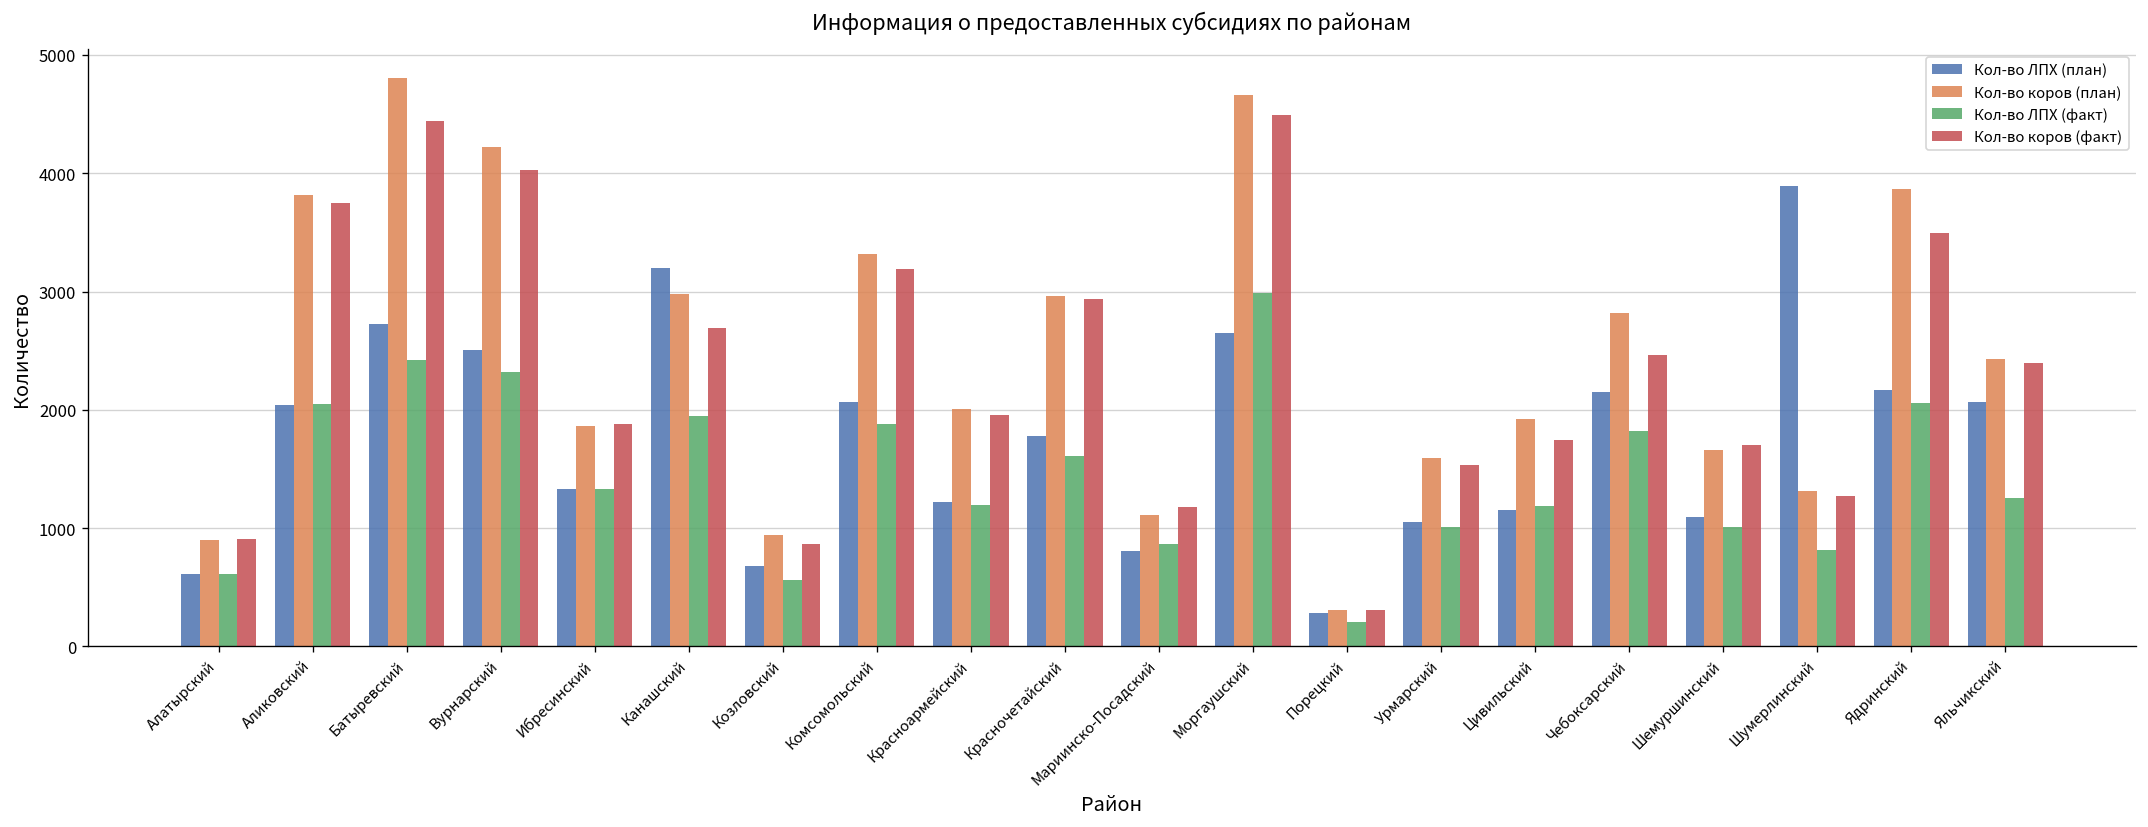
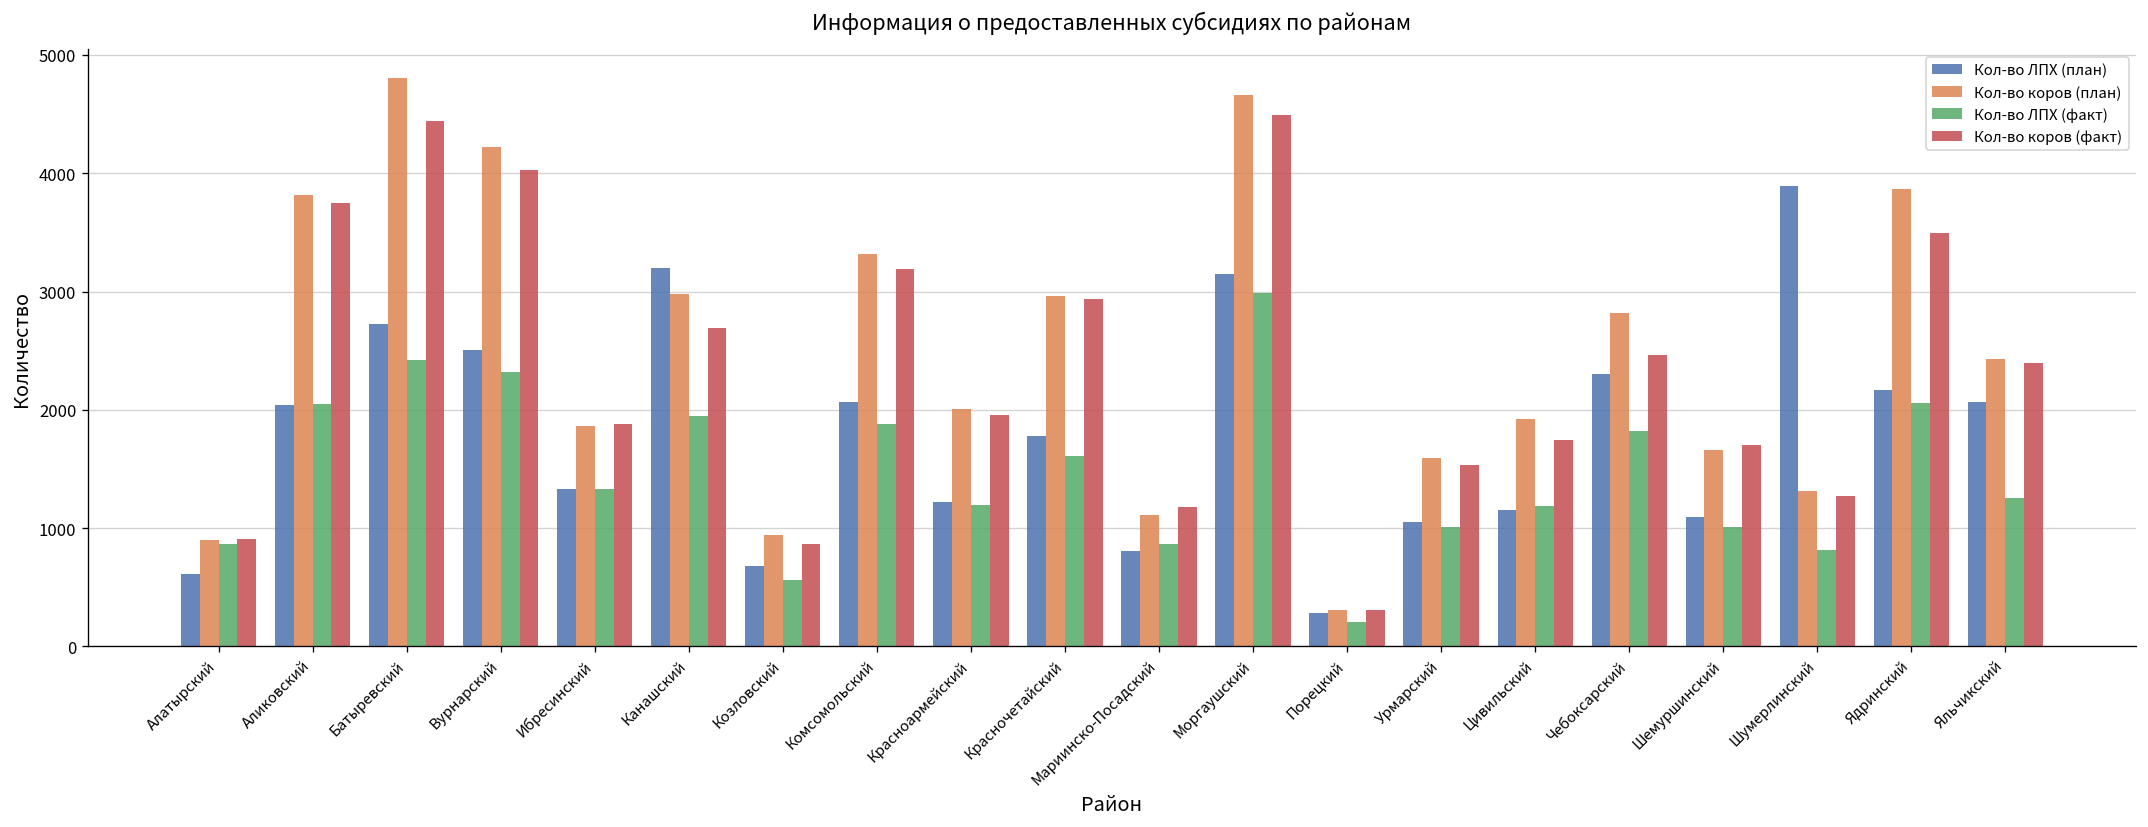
Кол-во ЛПХ (факт), Алатырский: 600 -> 900
Кол-во ЛПХ (план), Моргаушский: 2700 -> 3200
Кол-во ЛПХ (план), Чебоксарский: 2200 -> 2300
